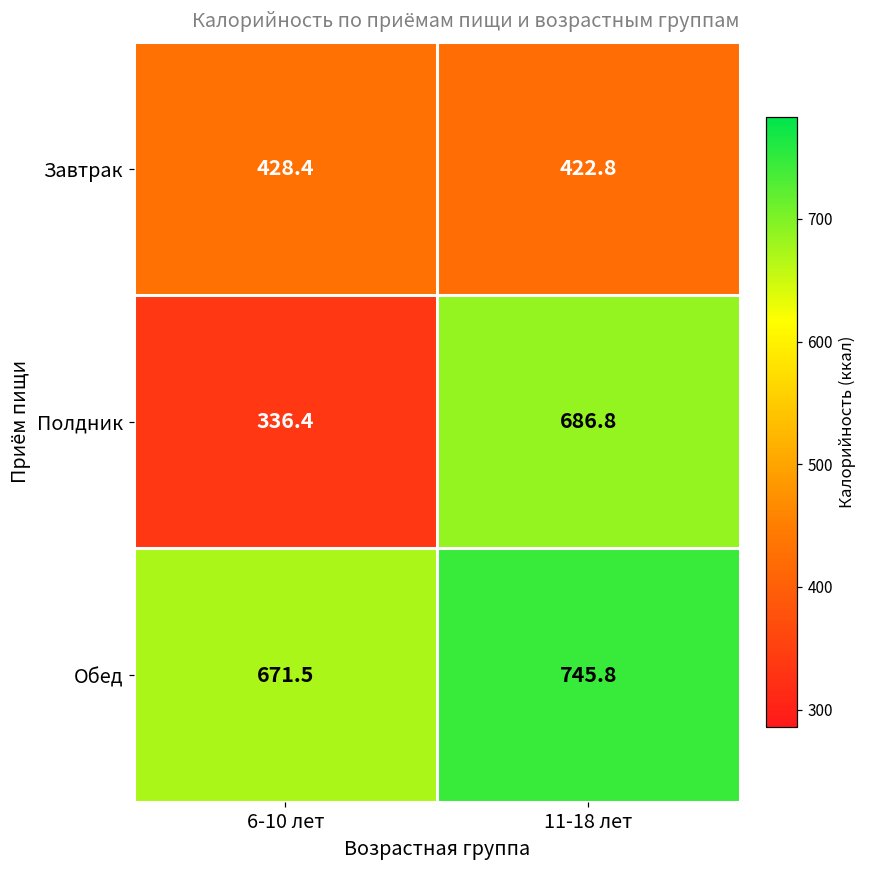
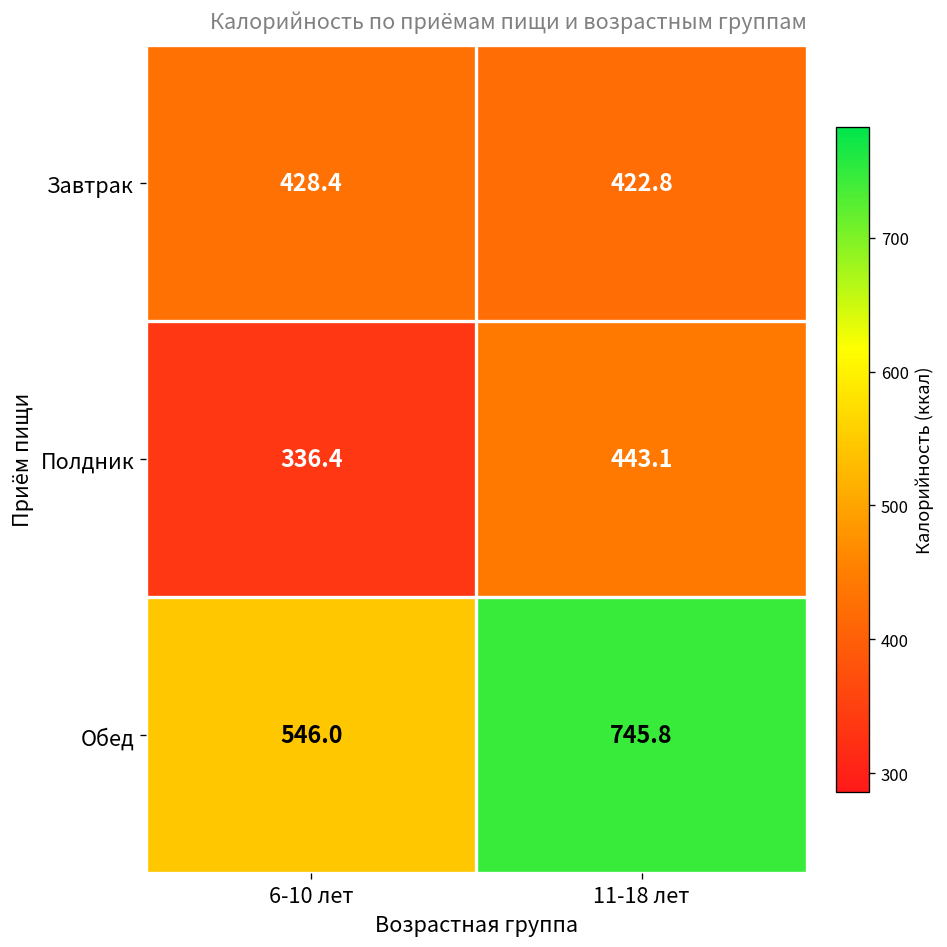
Полдник, 11-18 лет: 686.8 -> 443.1
Обед, 6-10 лет: 671.5 -> 546.0
